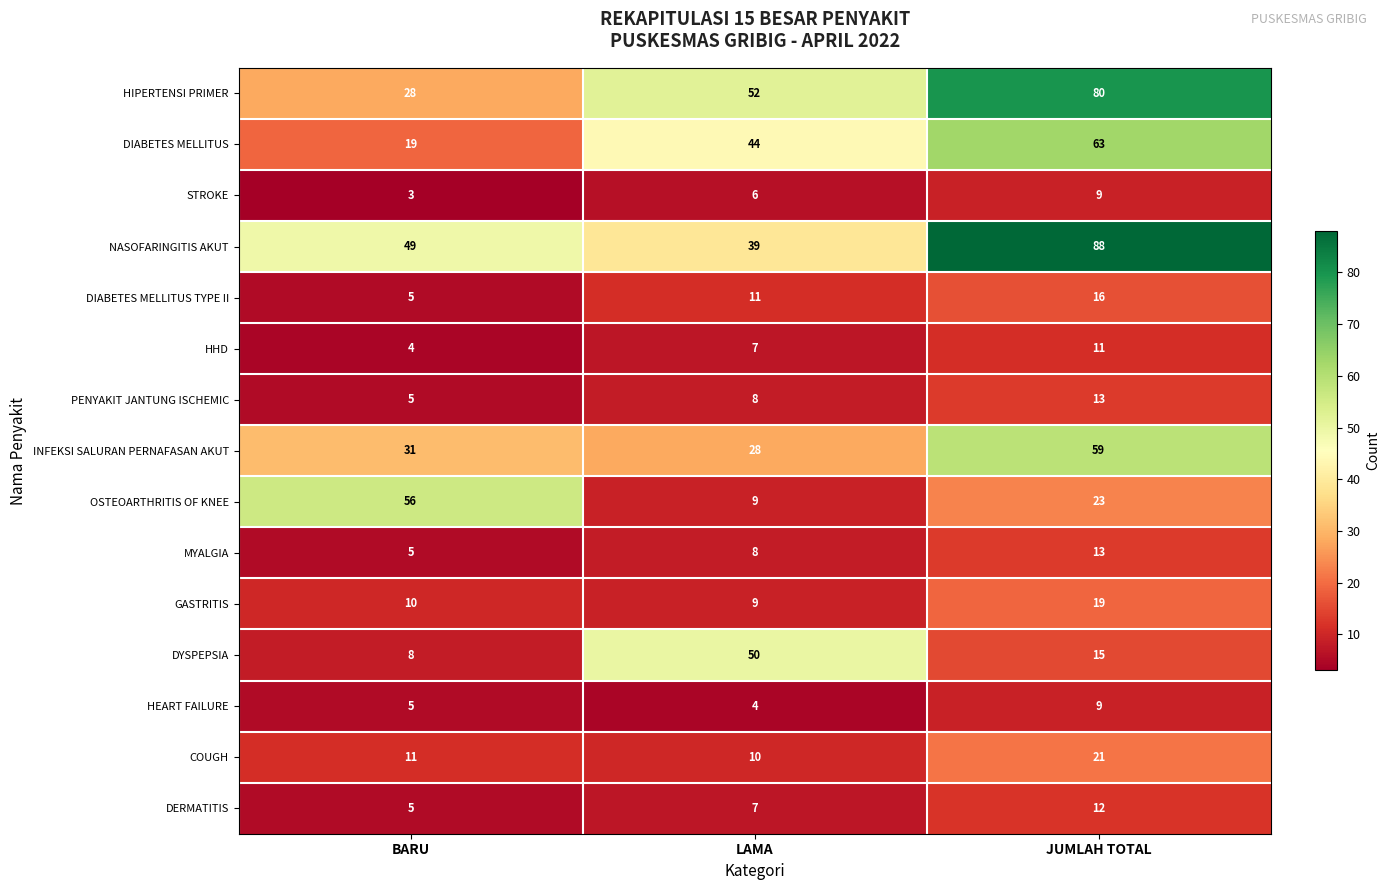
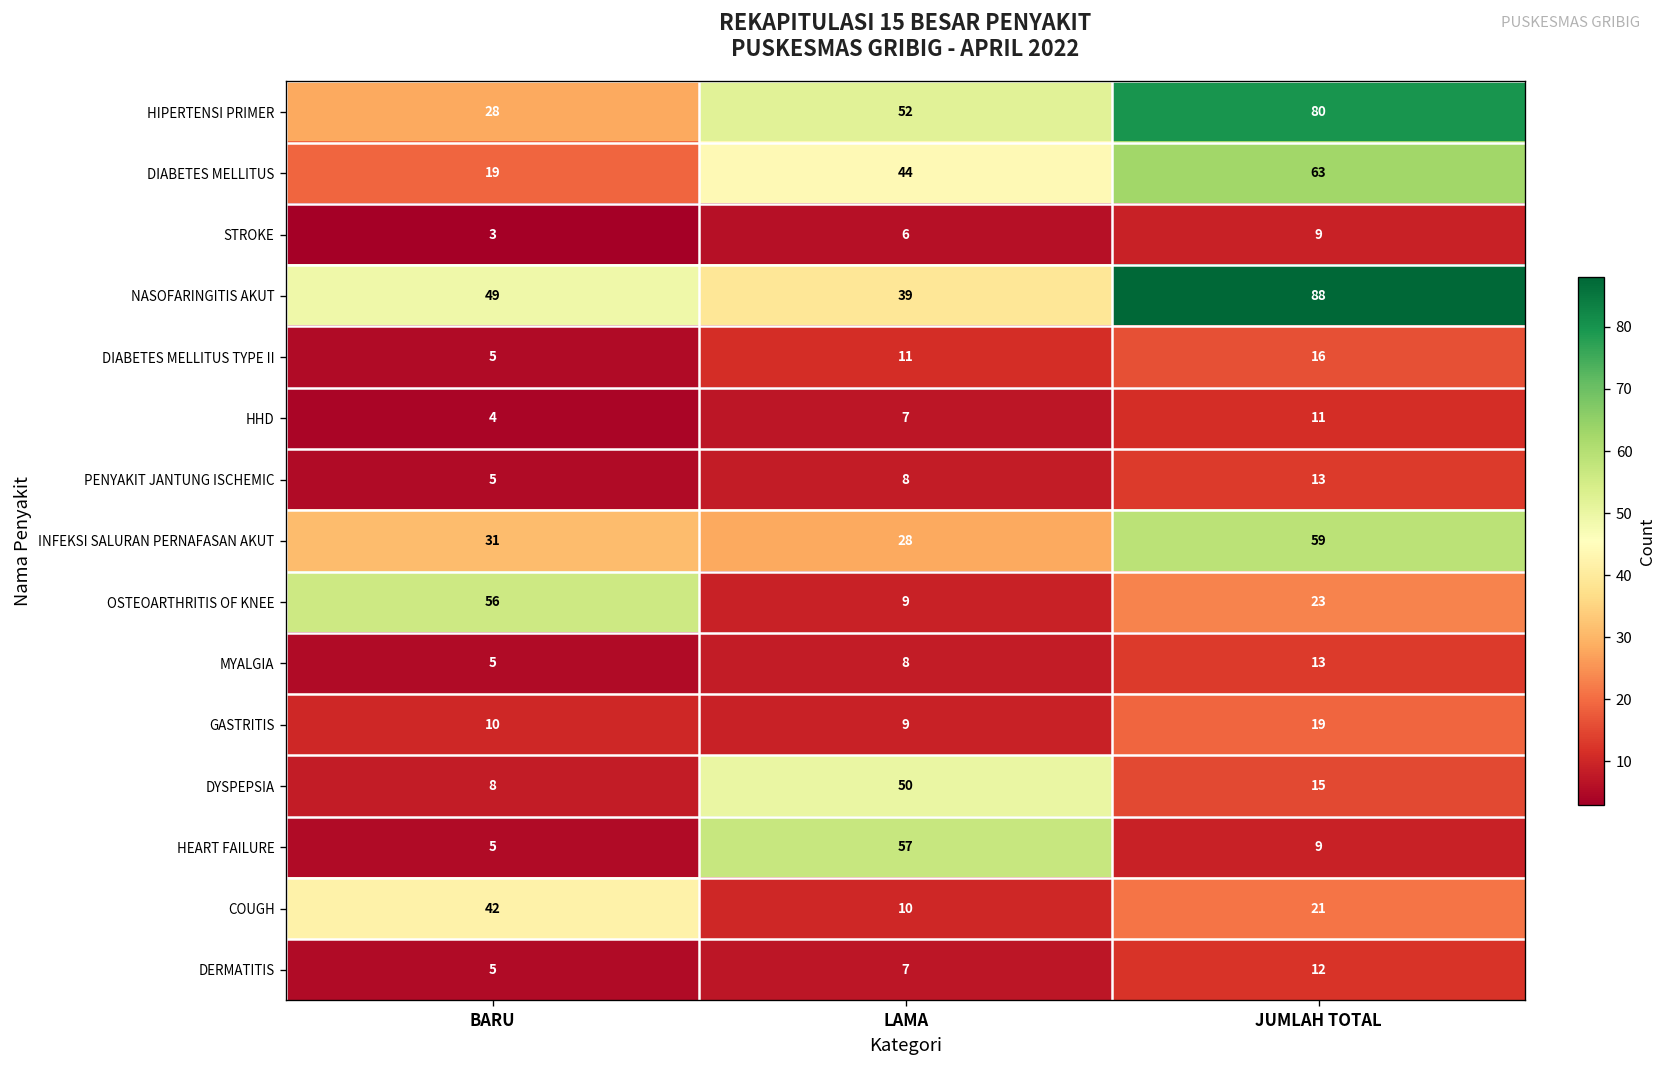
HEART FAILURE, LAMA: 4 -> 57
COUGH, BARU: 11 -> 42
